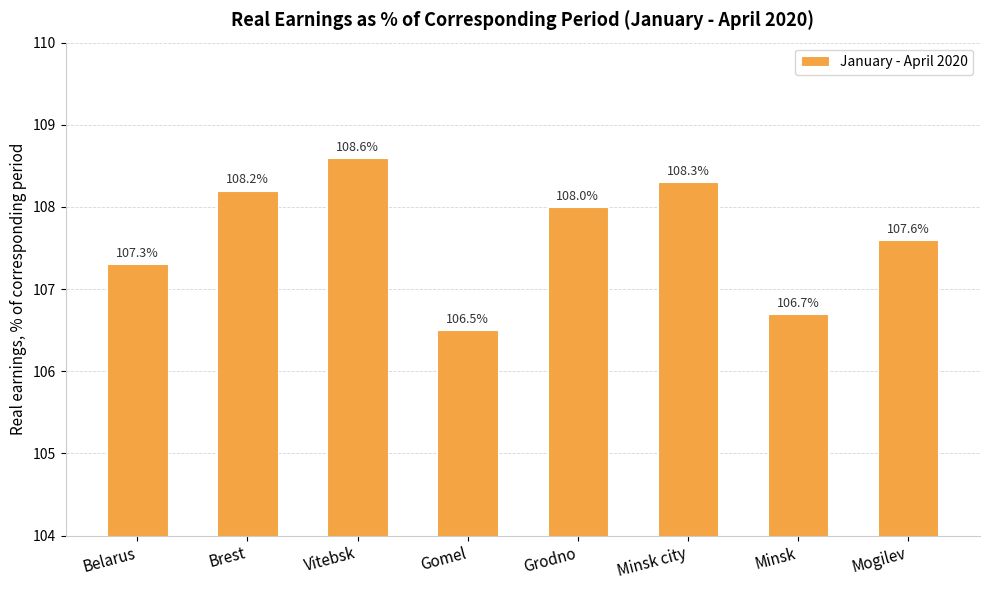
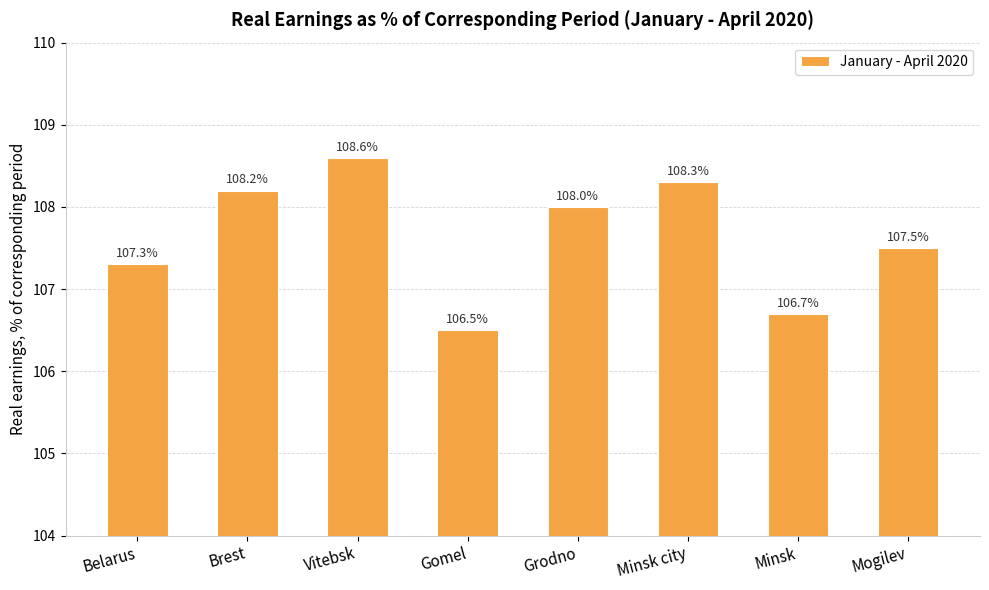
Mogilev: 107.6% -> 107.5%
